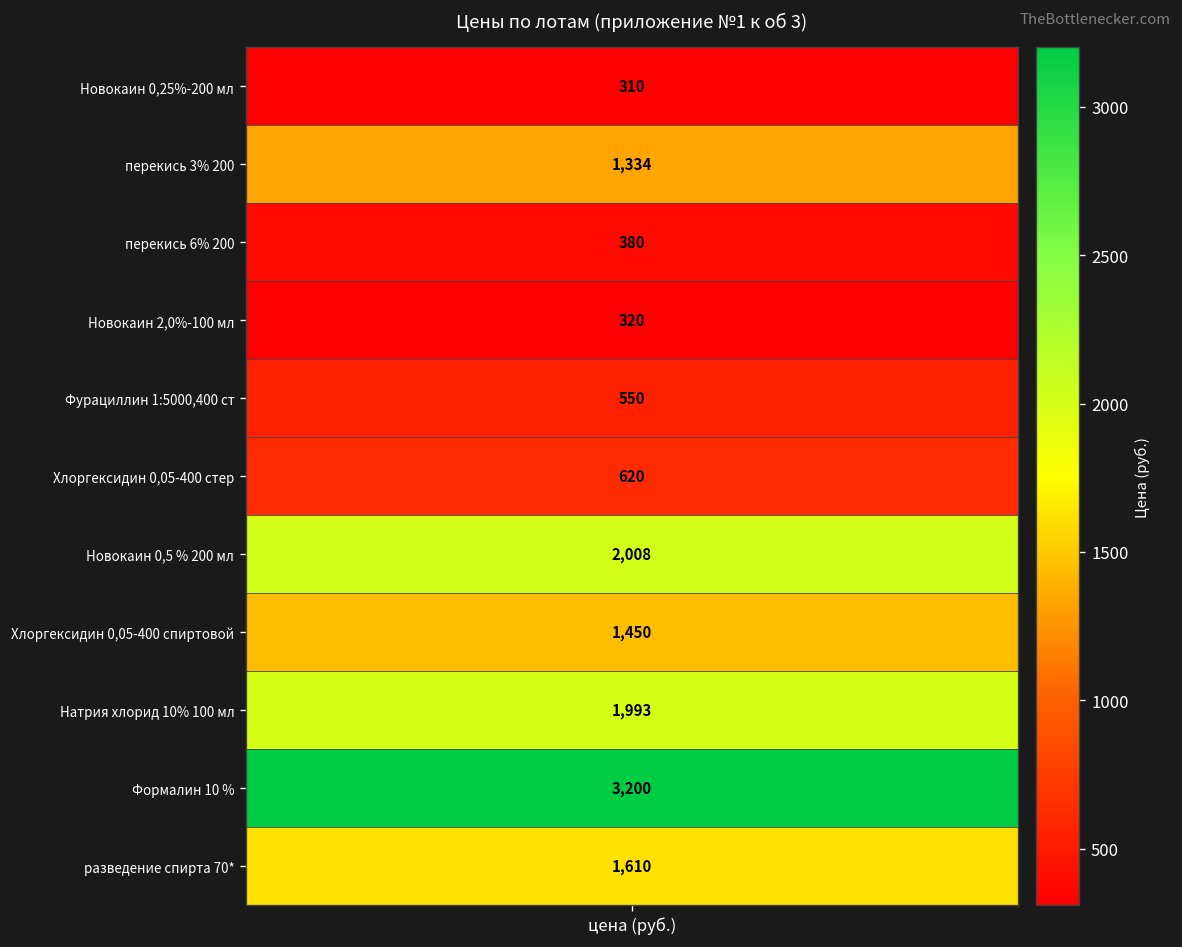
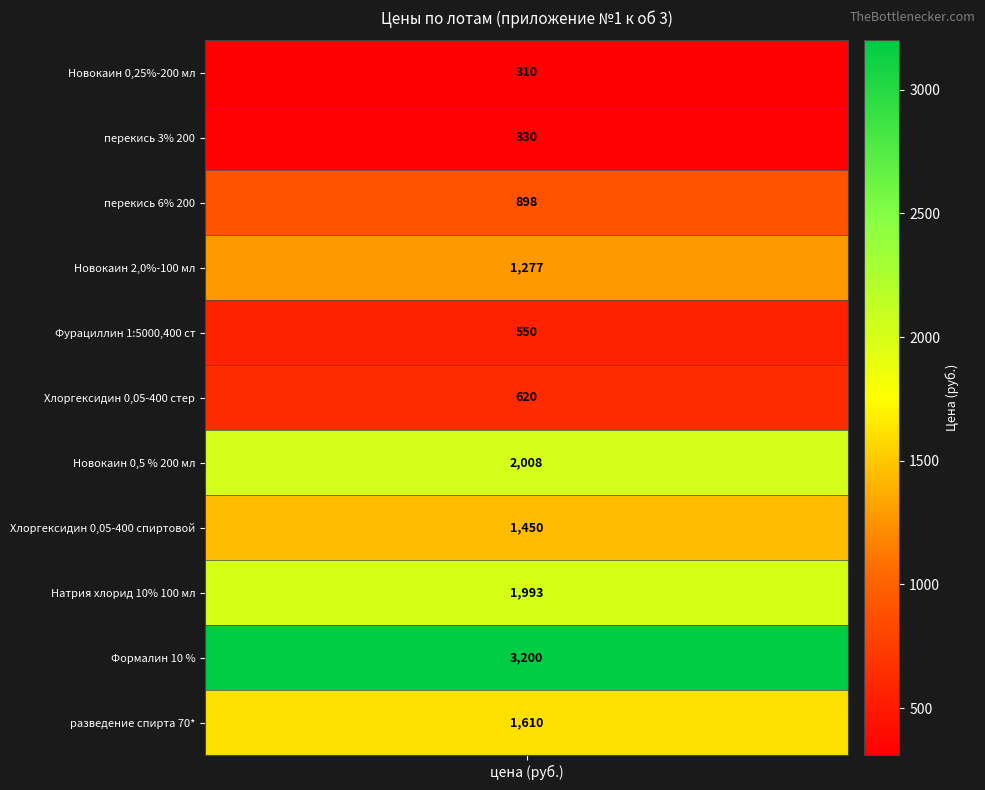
перекись 3% 200, цена (руб.): 1,334 -> 330
перекись 6% 200, цена (руб.): 380 -> 898
Новокаин 2,0%-100 мл, цена (руб.): 320 -> 1,277
